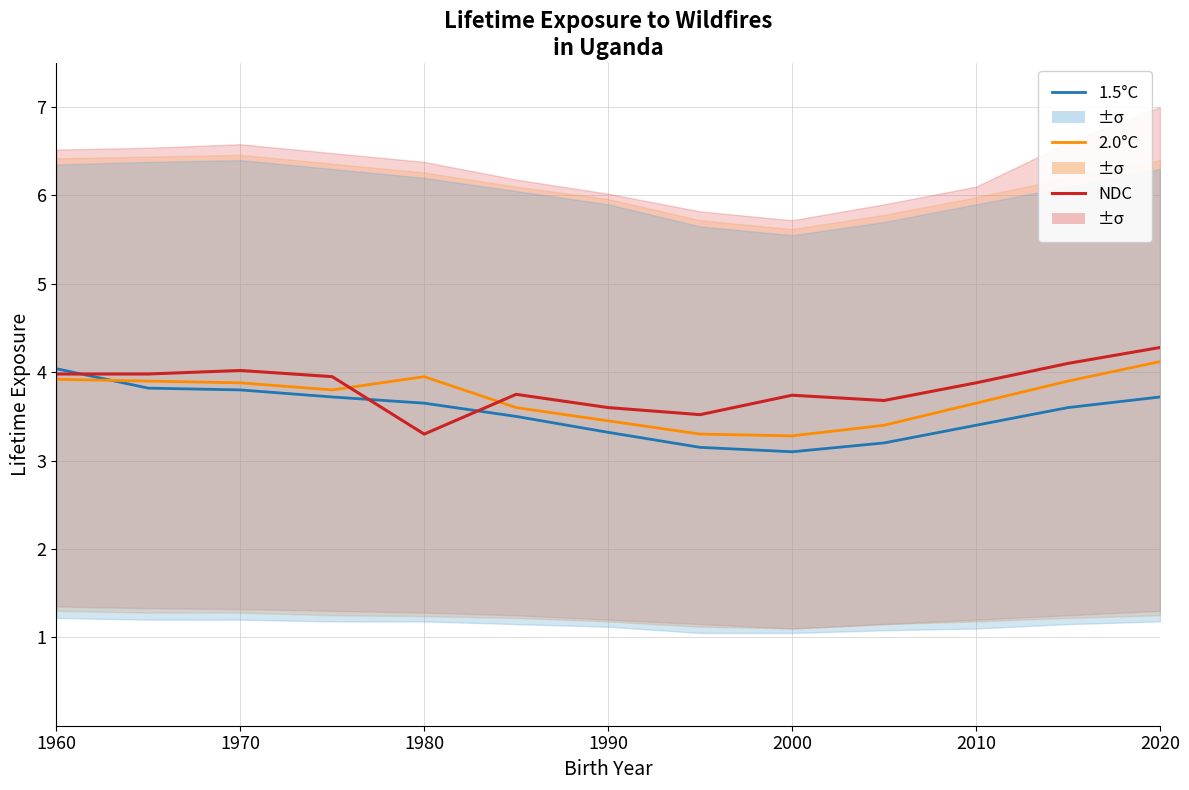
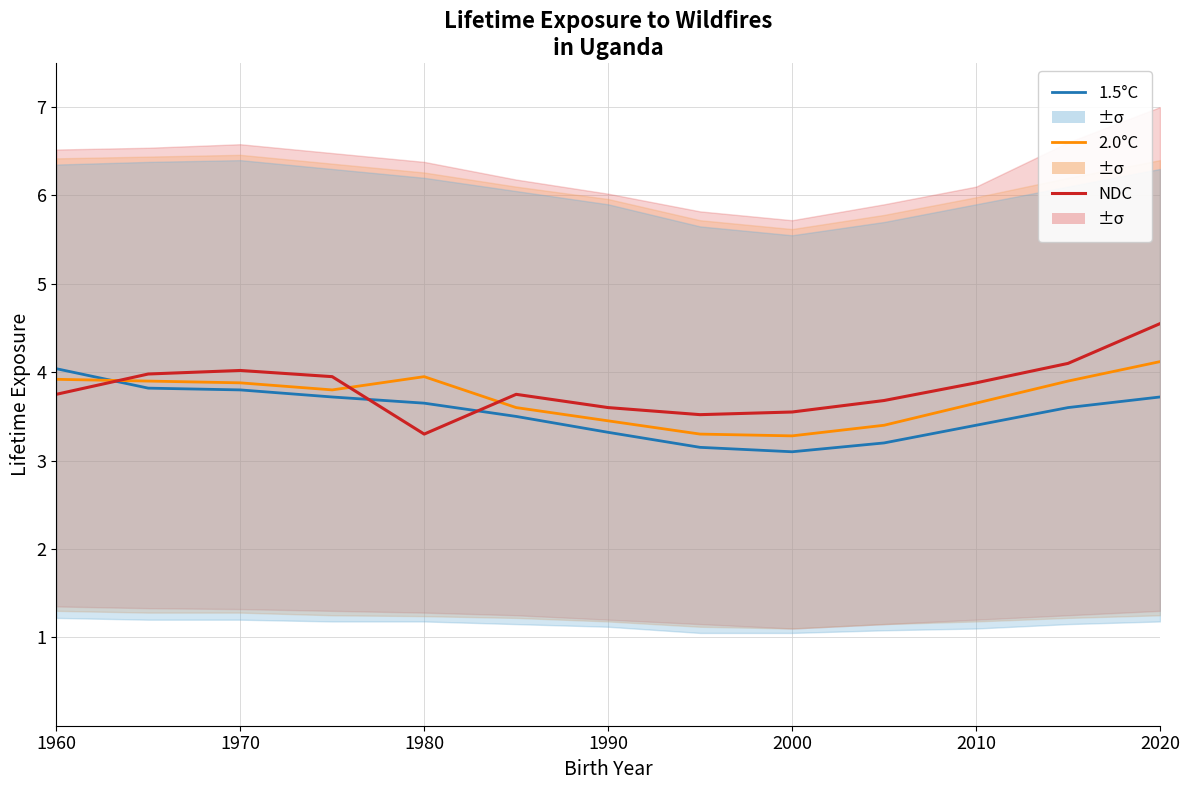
NDC, 1960: 4.0 -> 3.8
NDC, 2000: 3.7 -> 3.6
NDC, 2020: 4.3 -> 4.6
